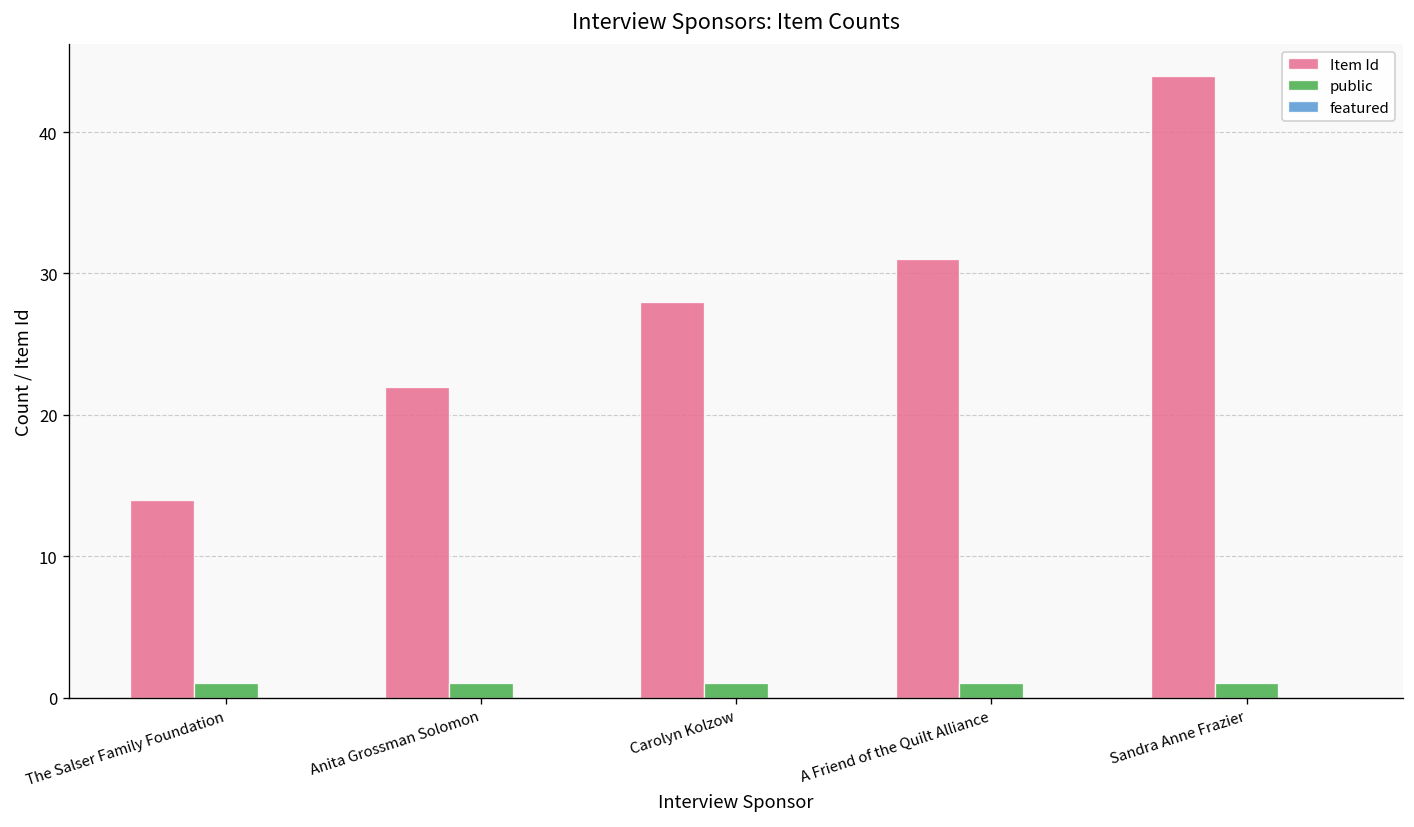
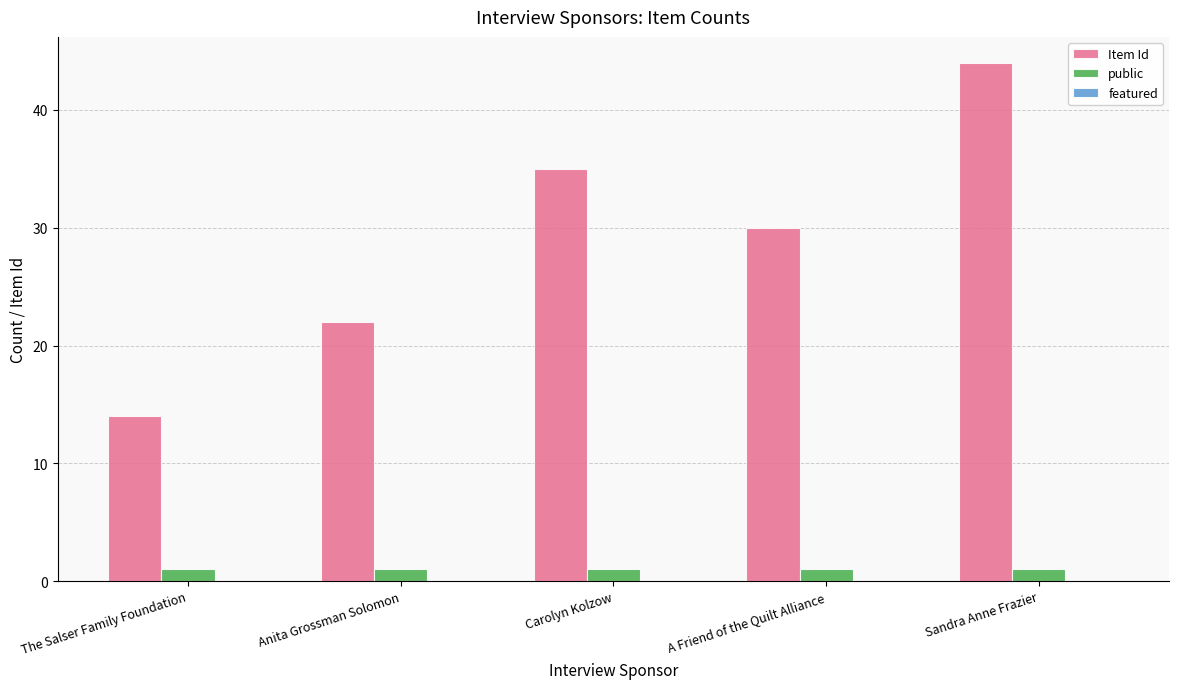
Item Id, Carolyn Kolzow: 28 -> 35
Item Id, A Friend of the Quilt Alliance: 31 -> 30
